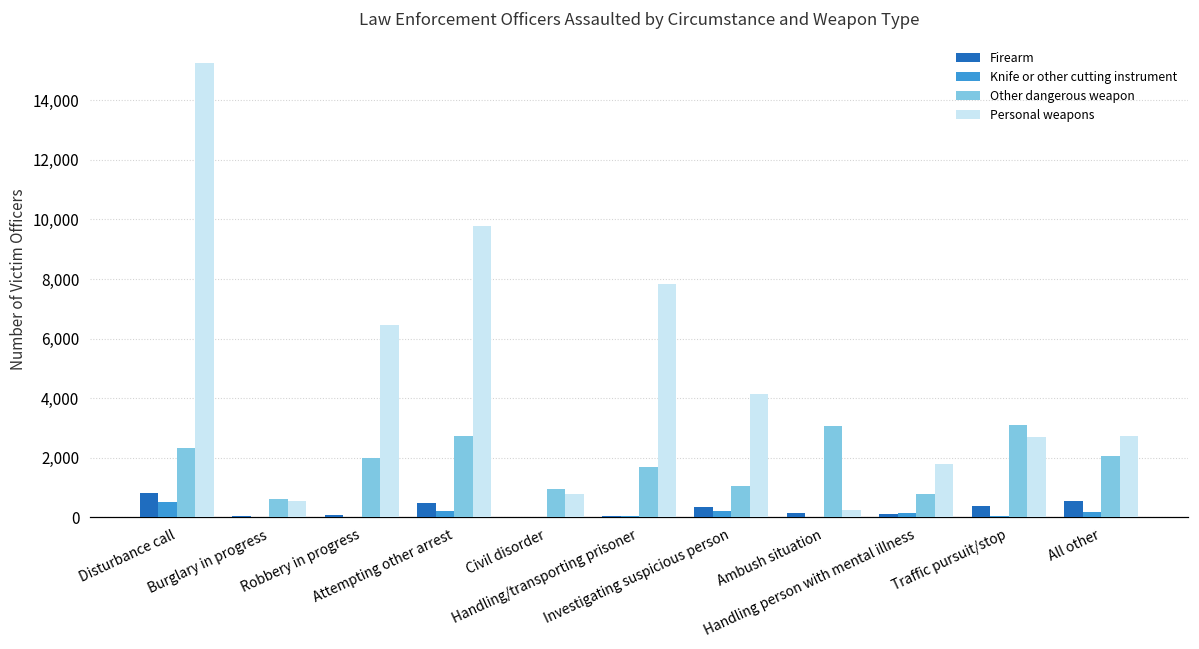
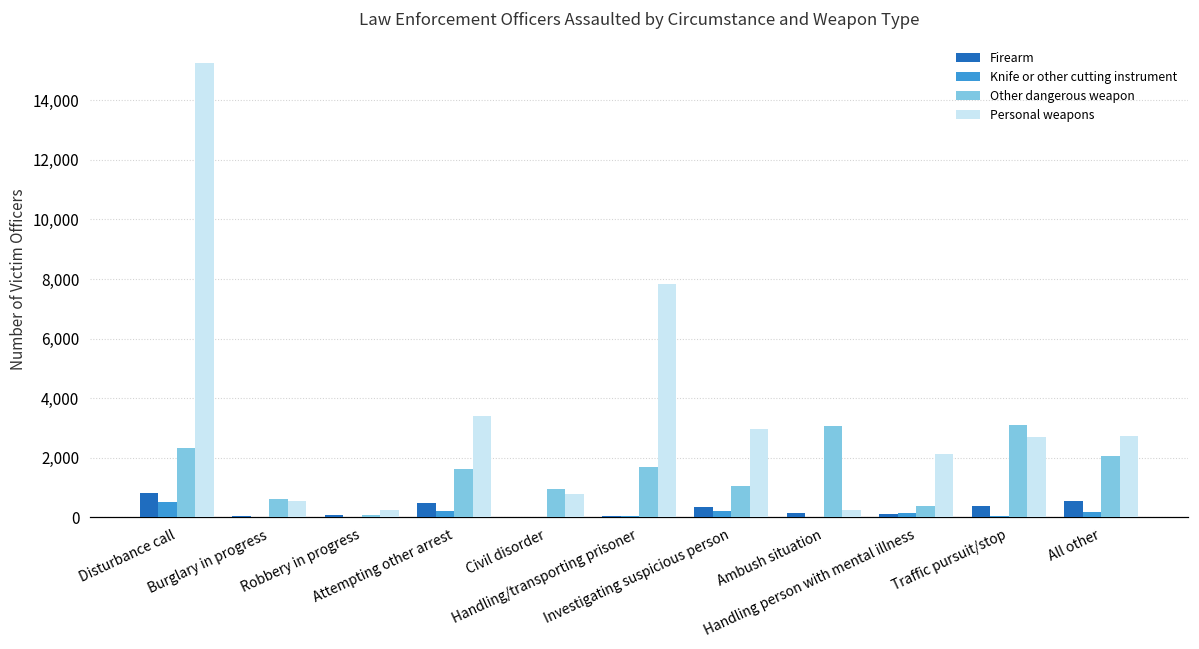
Other dangerous weapon, Robbery in progress: 2,000 -> 100
Personal weapons, Robbery in progress: 6,500 -> 200
Other dangerous weapon, Attempting other arrest: 2,700 -> 1,600
Personal weapons, Attempting other arrest: 9,800 -> 3,400
Personal weapons, Investigating suspicious person: 4,100 -> 3,000
Other dangerous weapon, Handling person with mental illness: 800 -> 400
Personal weapons, Handling person with mental illness: 1,800 -> 2,100
